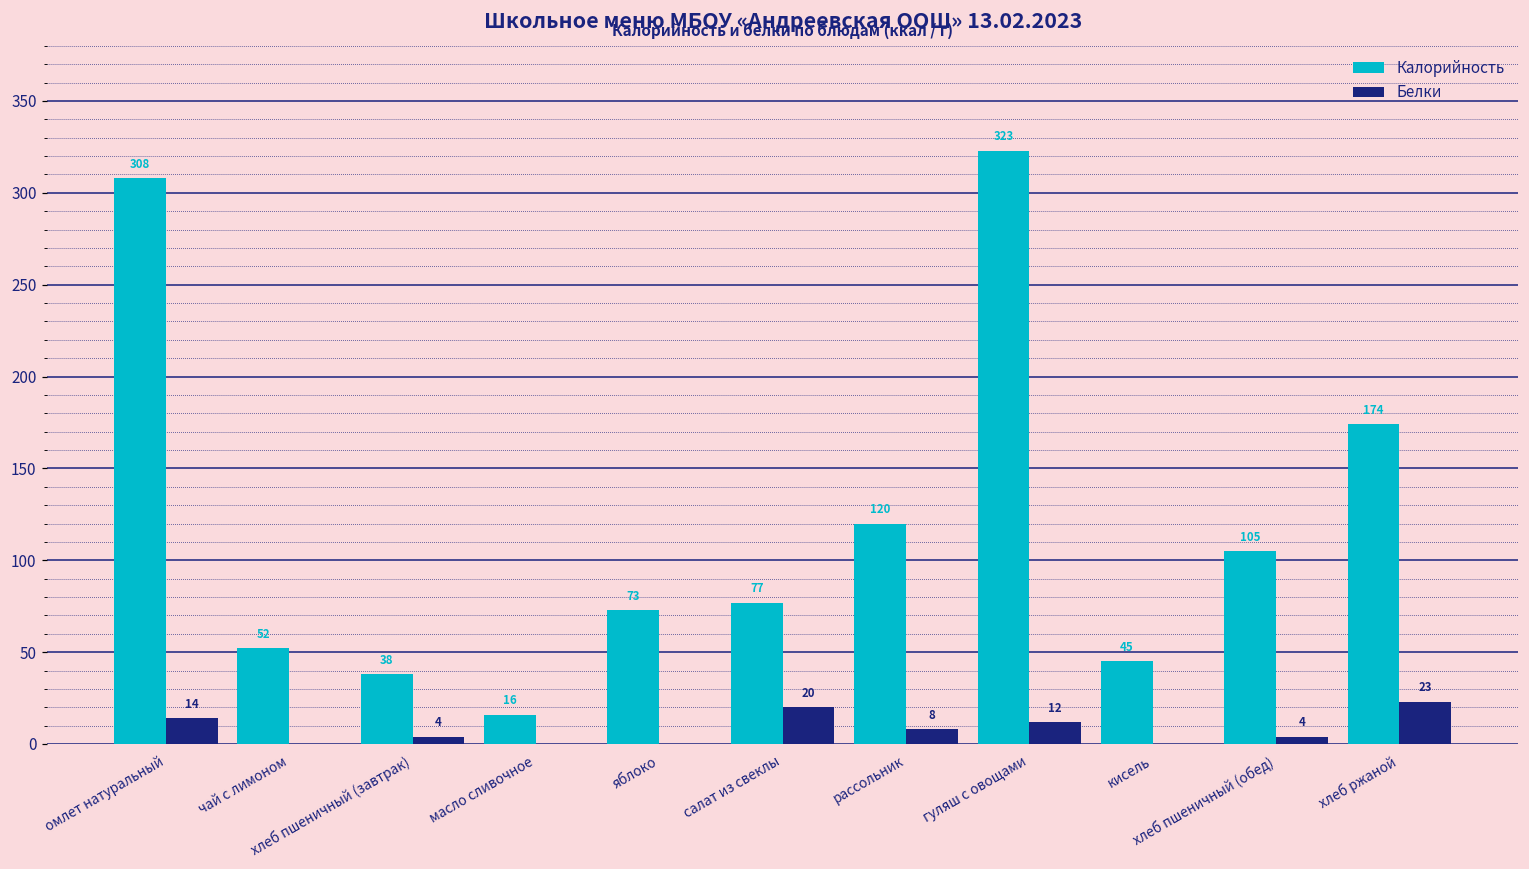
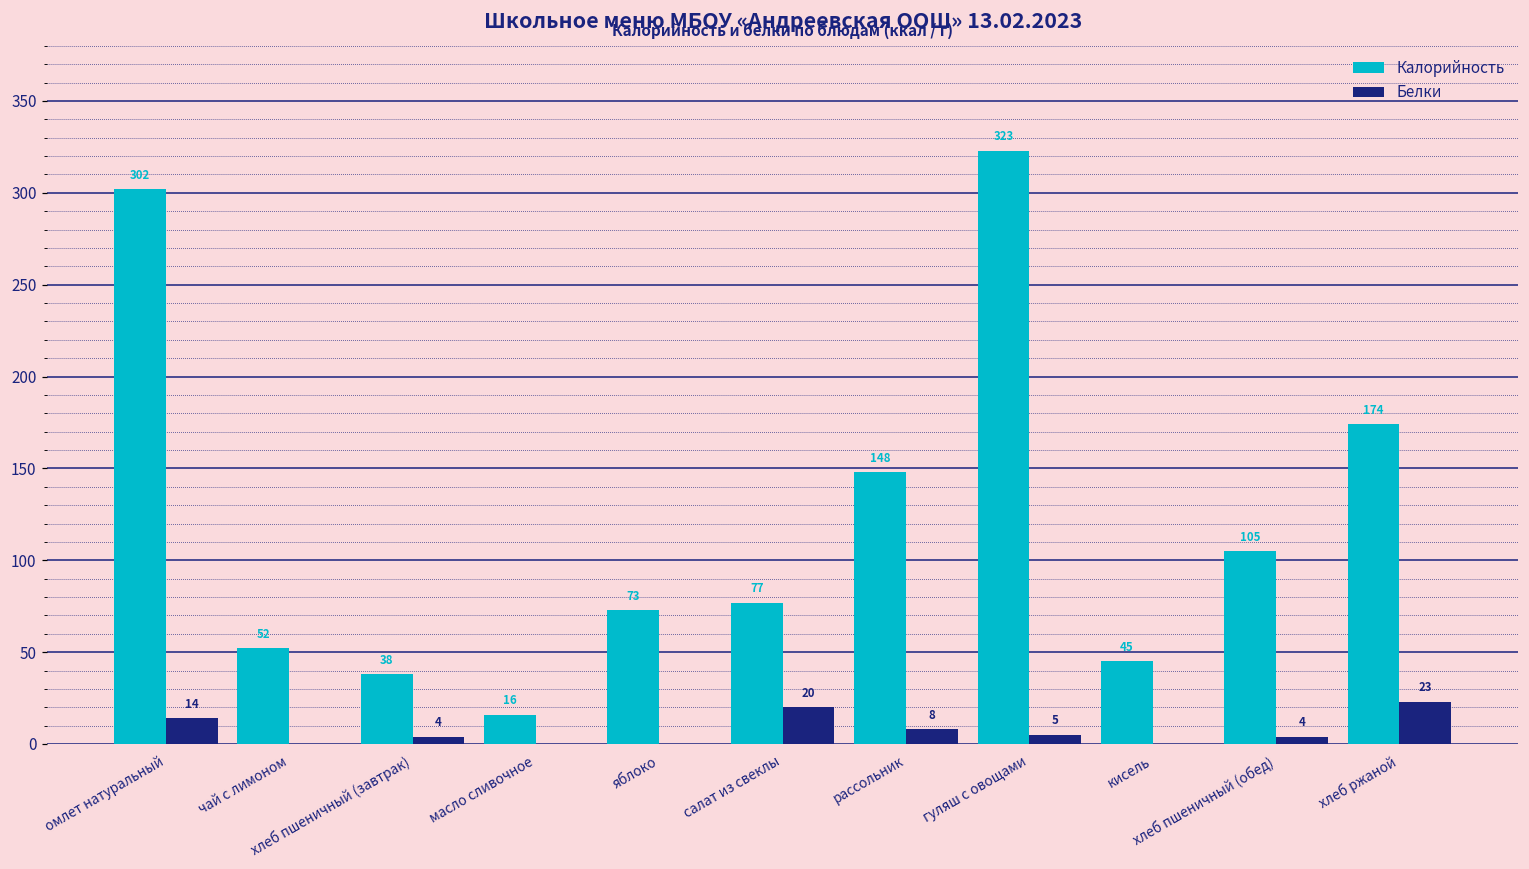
Калорийность, омлет натуральный: 308 -> 302
Калорийность, рассольник: 120 -> 148
Белки, гуляш с овощами: 12 -> 5
